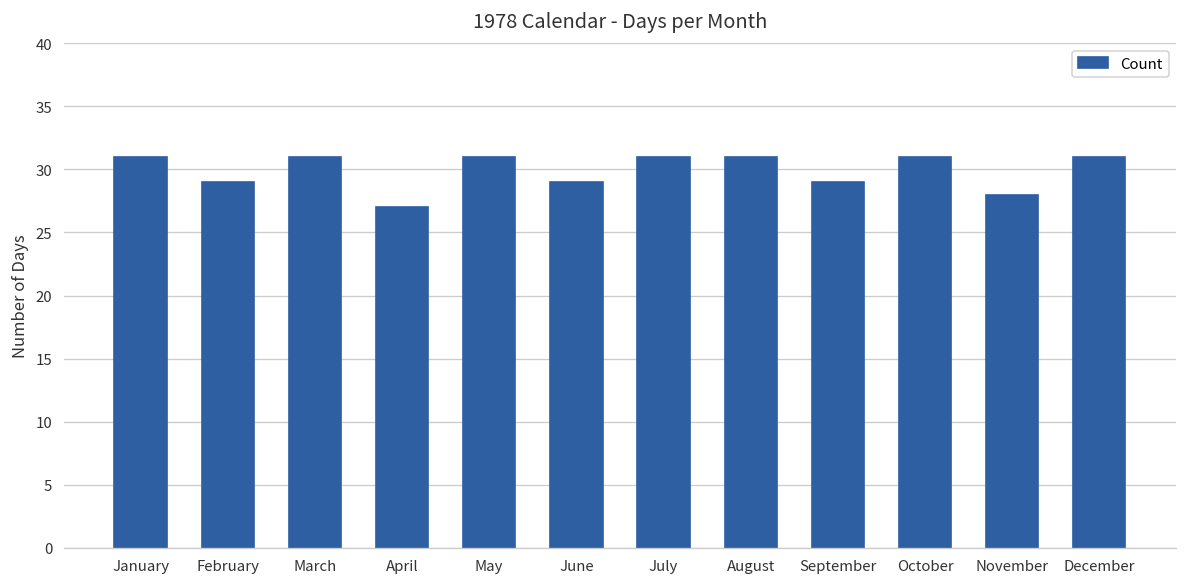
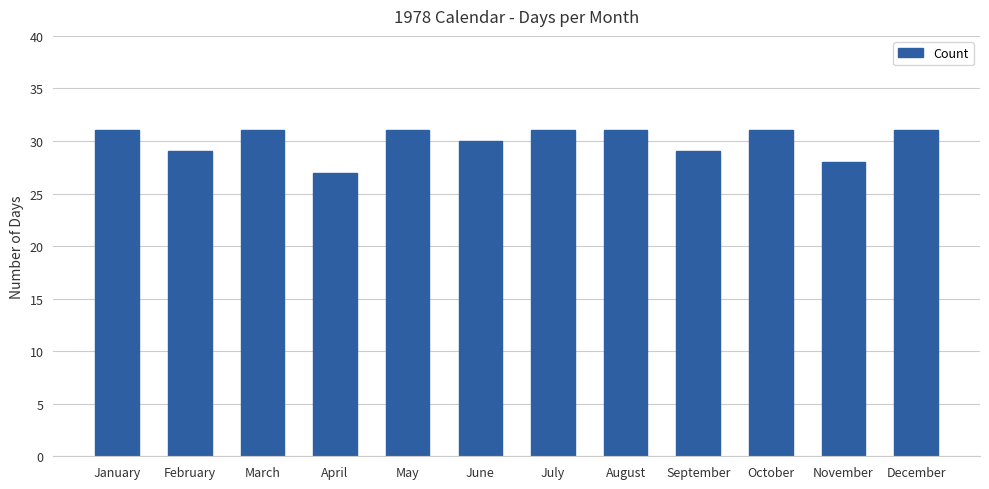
June: 29 -> 30
